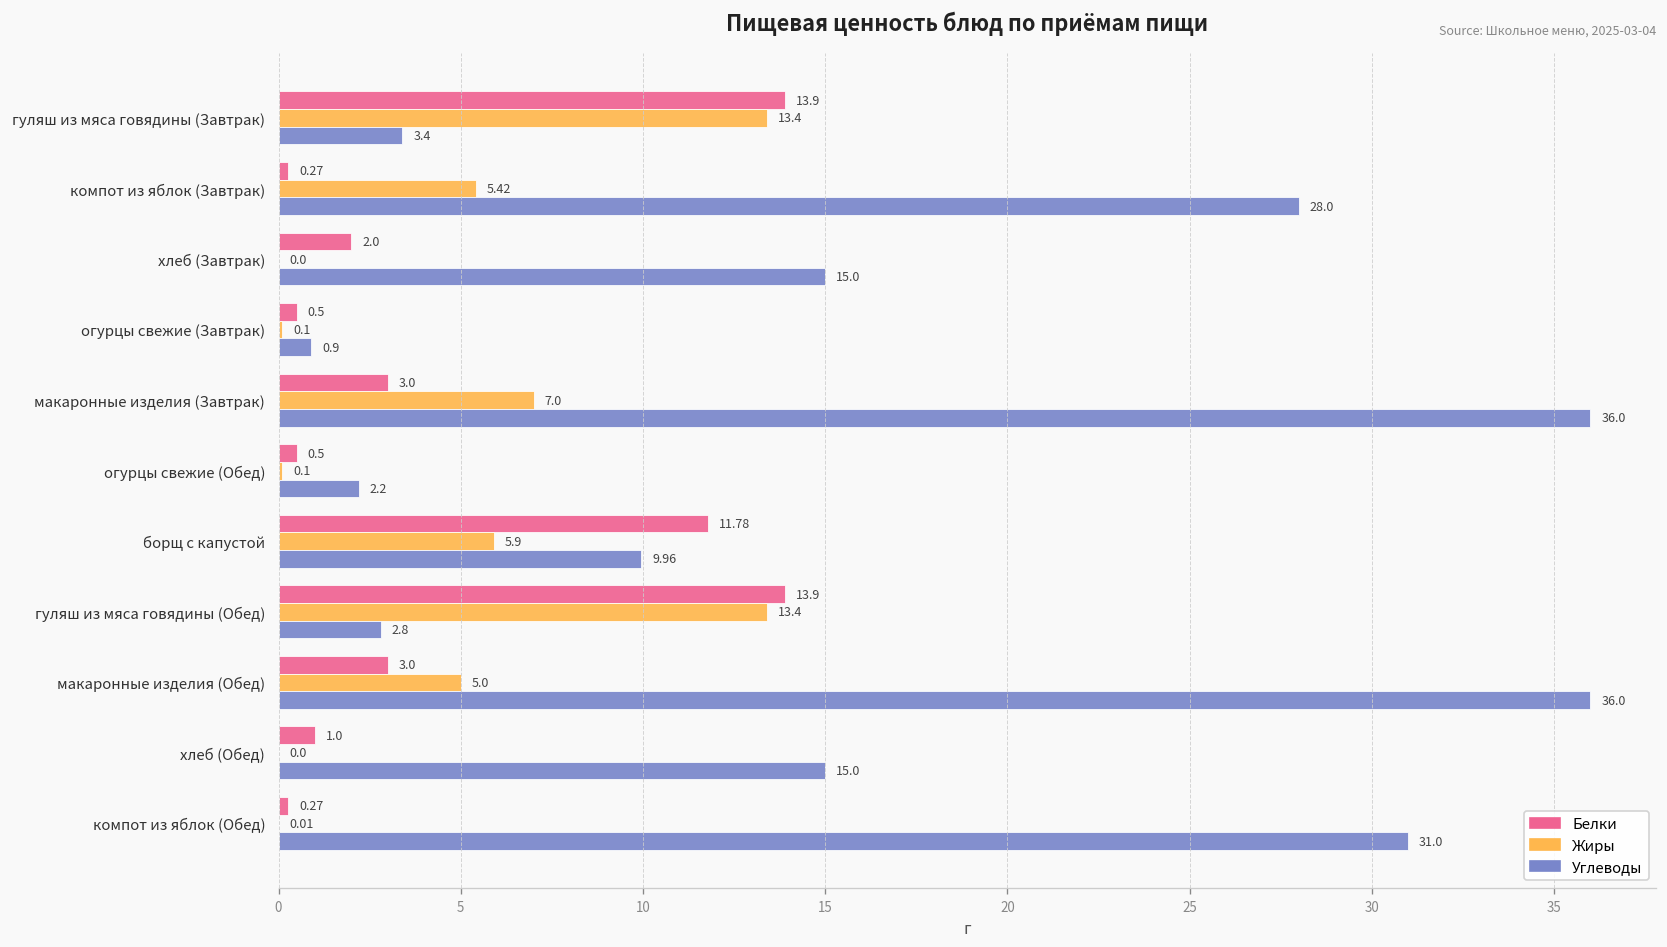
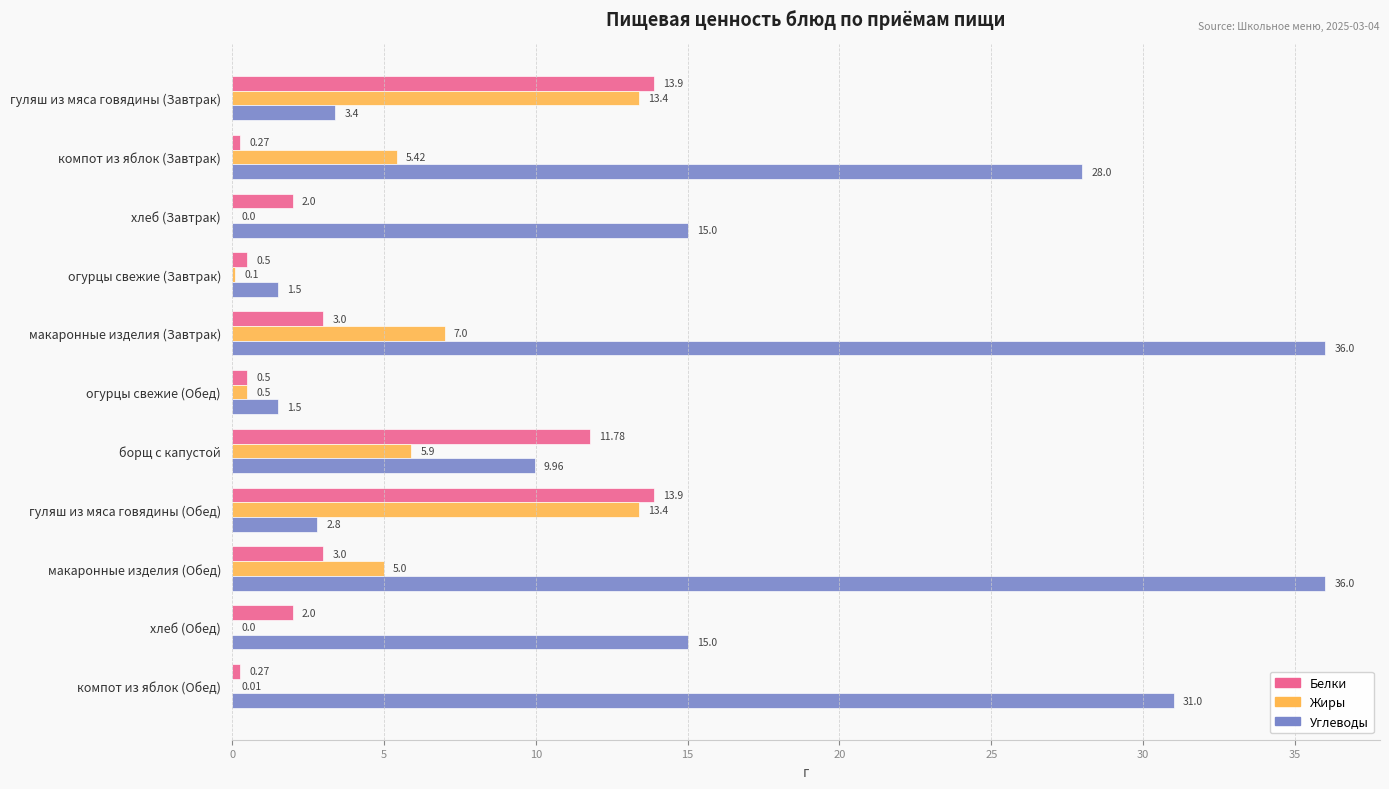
Углеводы, огурцы свежие (Завтрак): 0.9 -> 1.5
Жиры, огурцы свежие (Обед): 0.1 -> 0.5
Углеводы, огурцы свежие (Обед): 2.2 -> 1.5
Белки, хлеб (Обед): 1.0 -> 2.0
